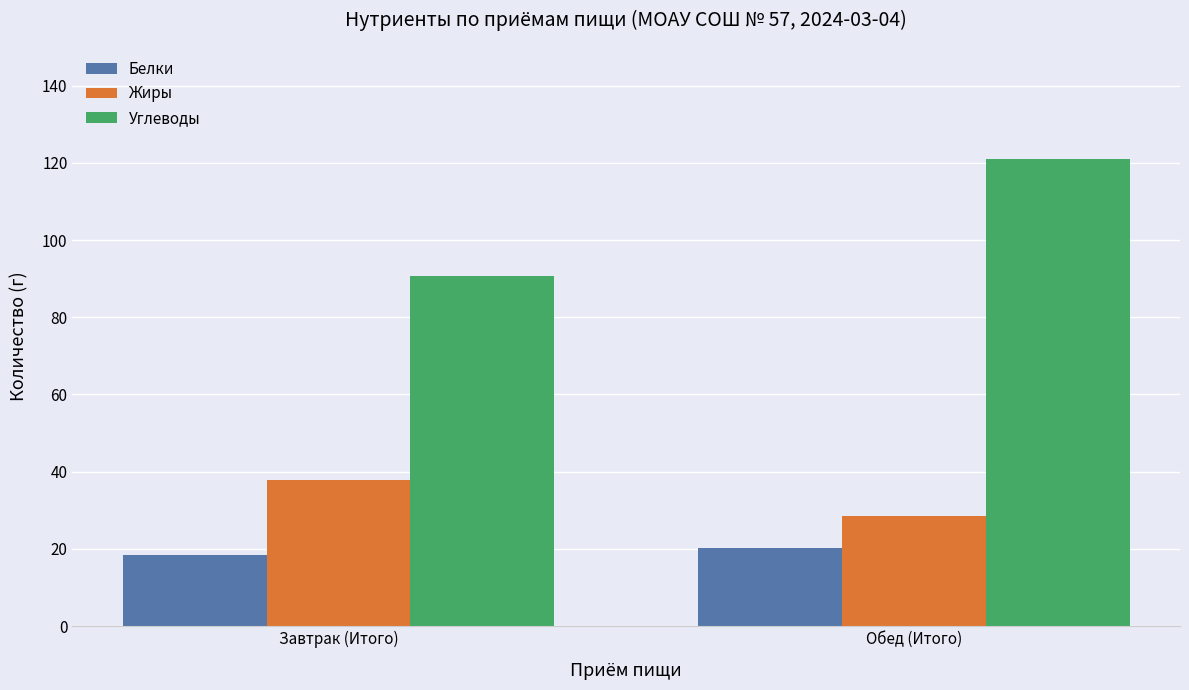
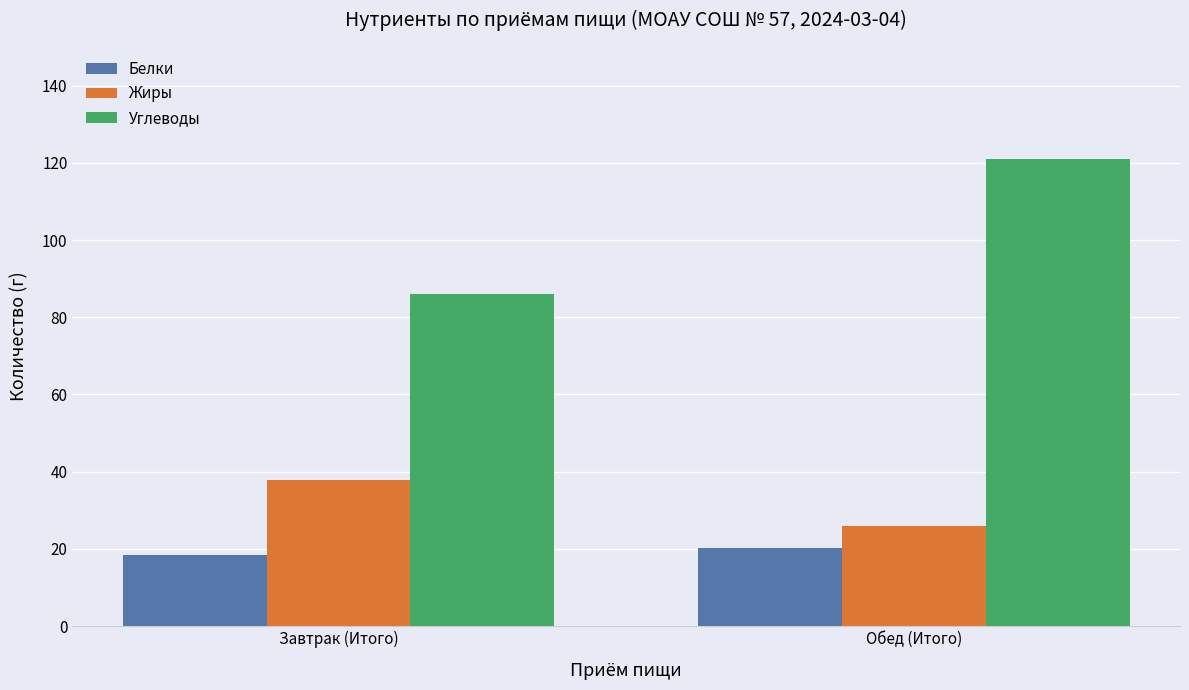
Углеводы, Завтрак (Итого): 91 -> 86
Жиры, Обед (Итого): 28 -> 26
